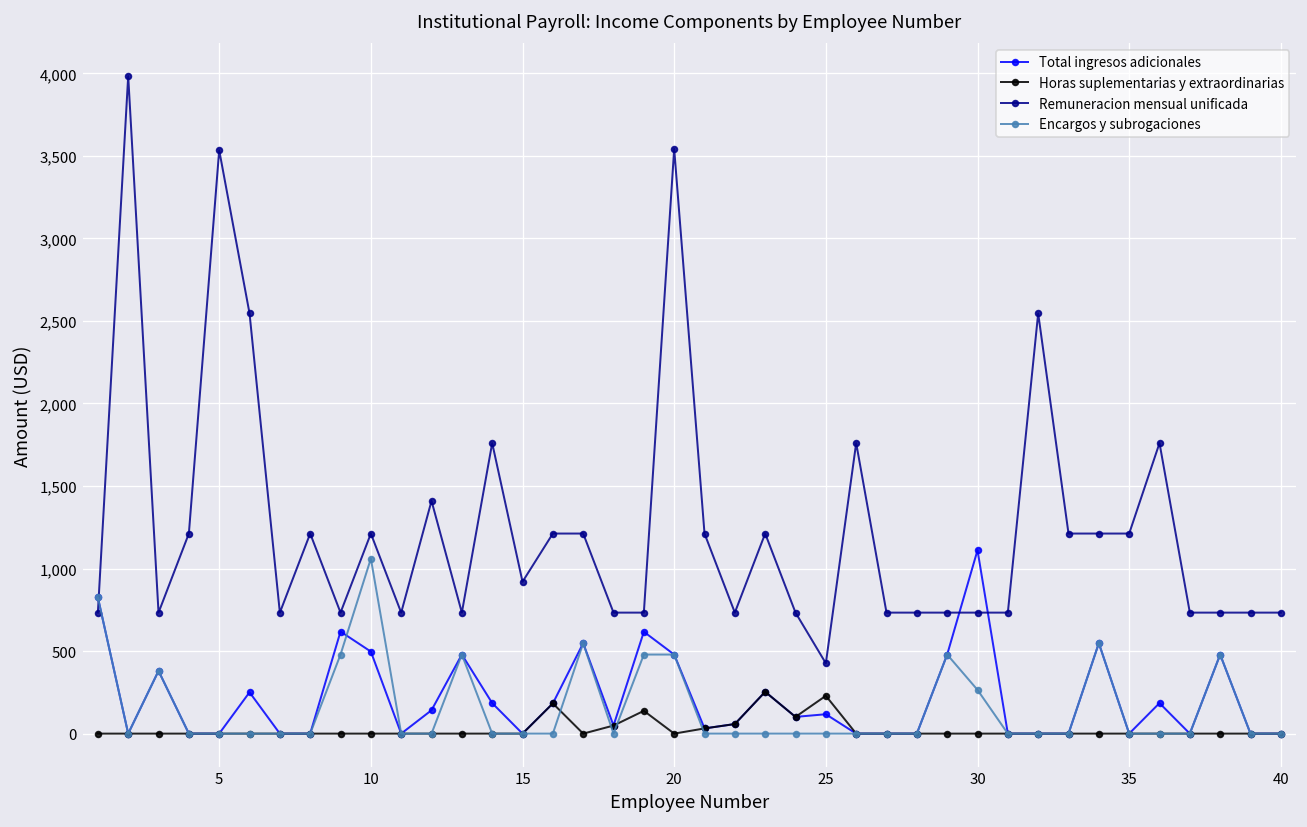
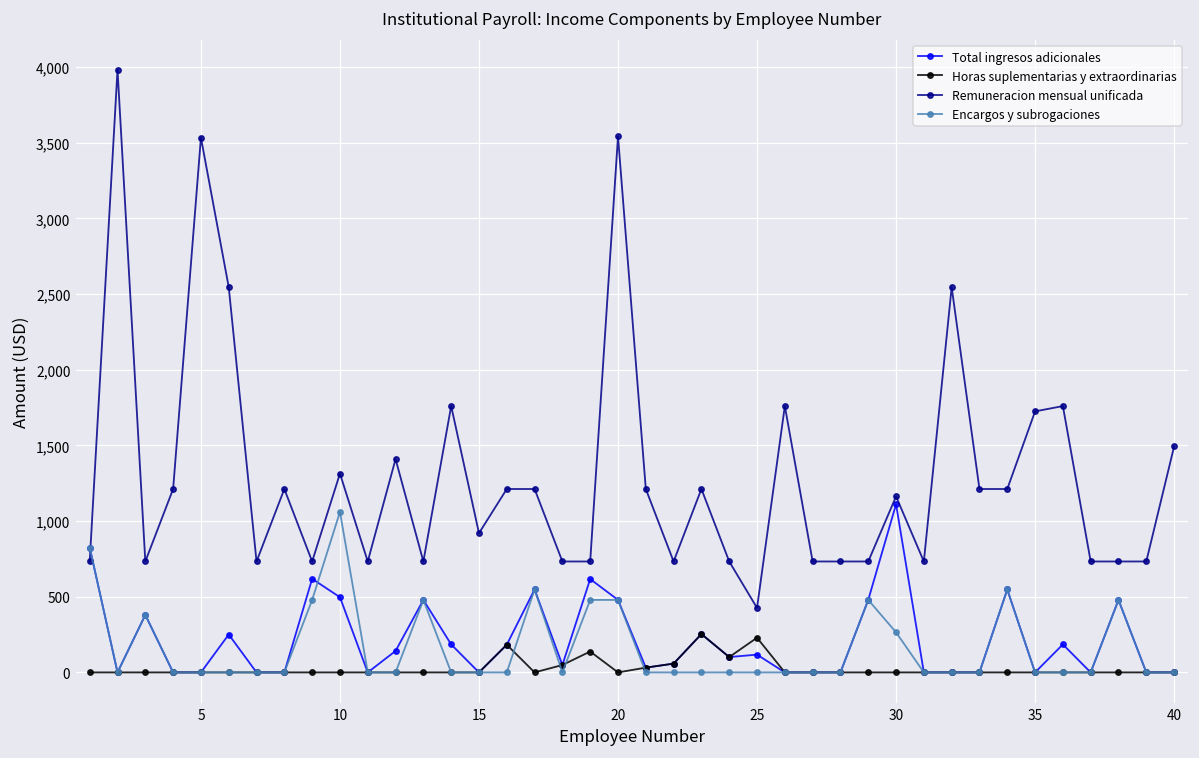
Remuneracion mensual unificada, 10: 1,210 -> 1,310
Remuneracion mensual unificada, 30: 730 -> 1,160
Remuneracion mensual unificada, 35: 1,210 -> 1,730
Remuneracion mensual unificada, 40: 730 -> 1,490
